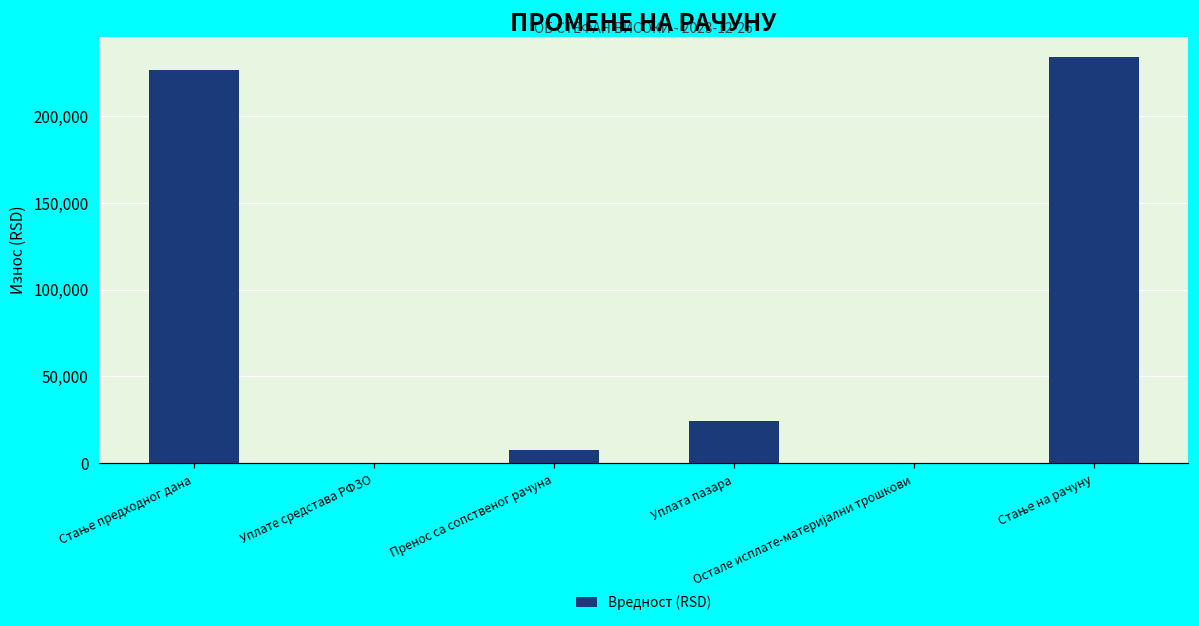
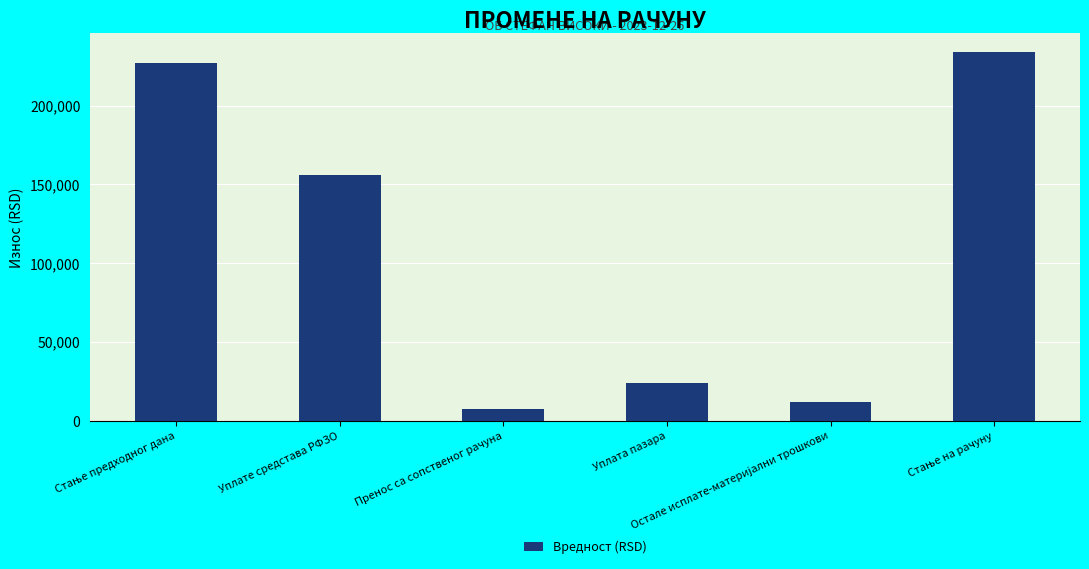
Уплате средстава РФЗО: 0 -> 156,000
Остале исплате-материјални трошкови: 0 -> 12,000
